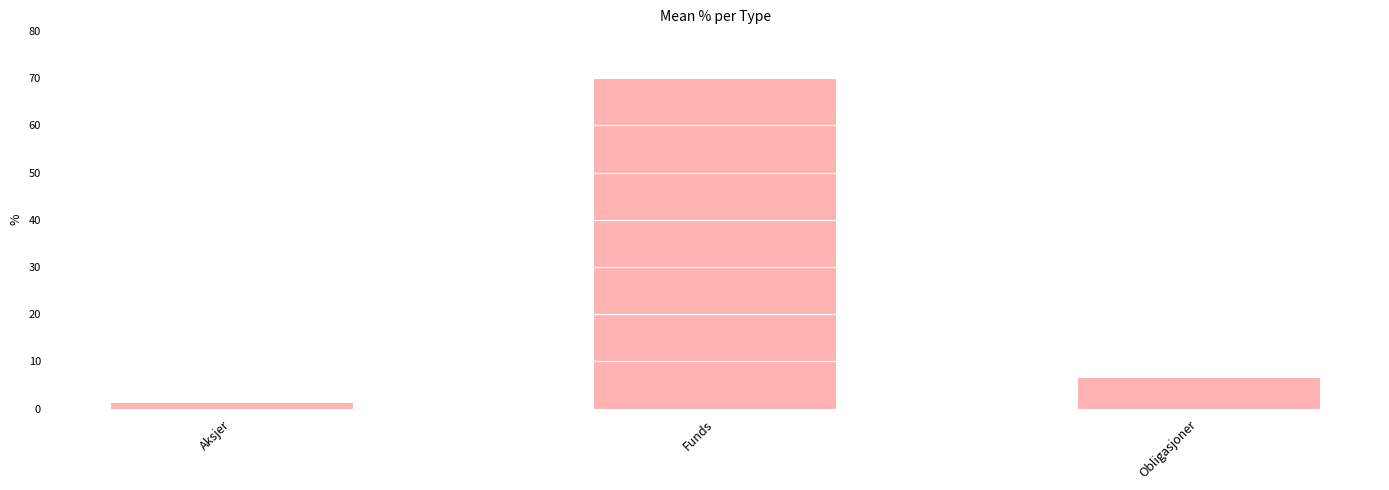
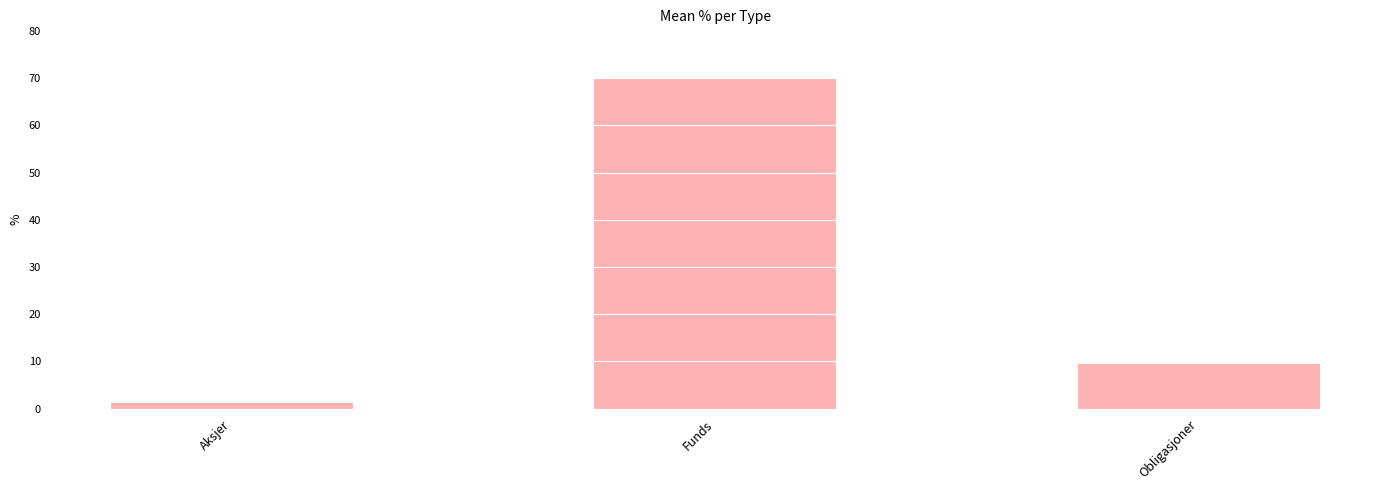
Obligasjoner: 7 -> 9
